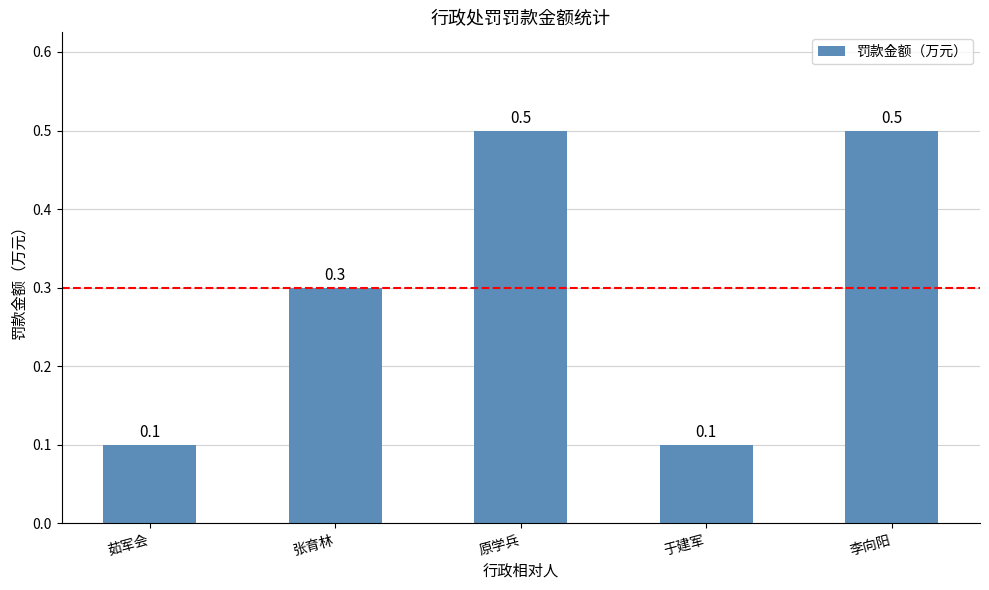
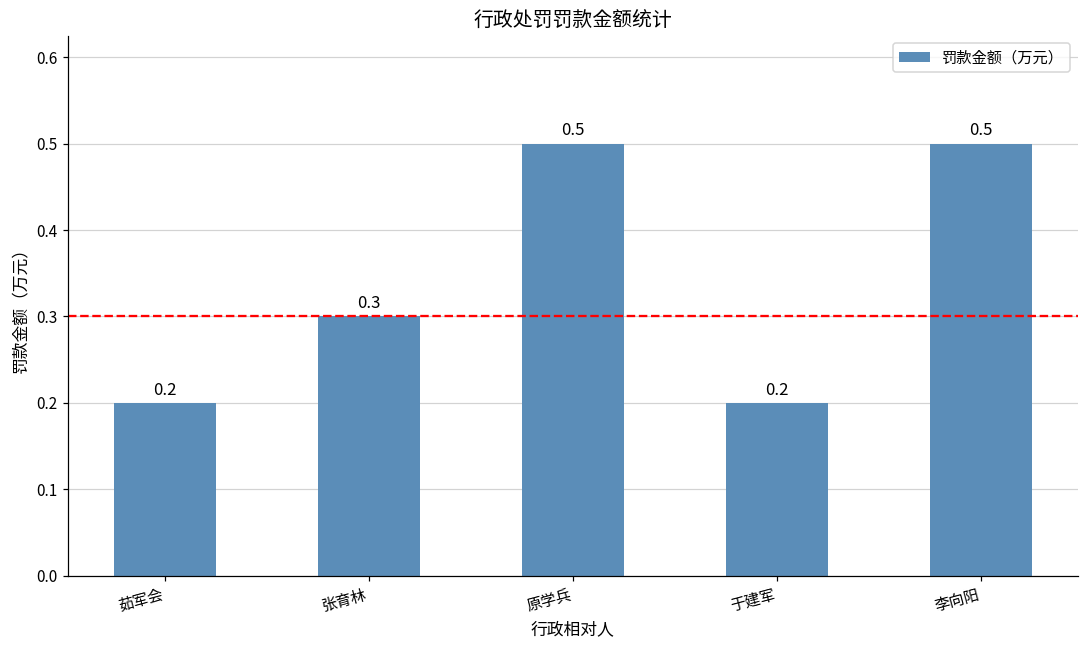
茹军会: 0.1 -> 0.2
于建军: 0.1 -> 0.2
